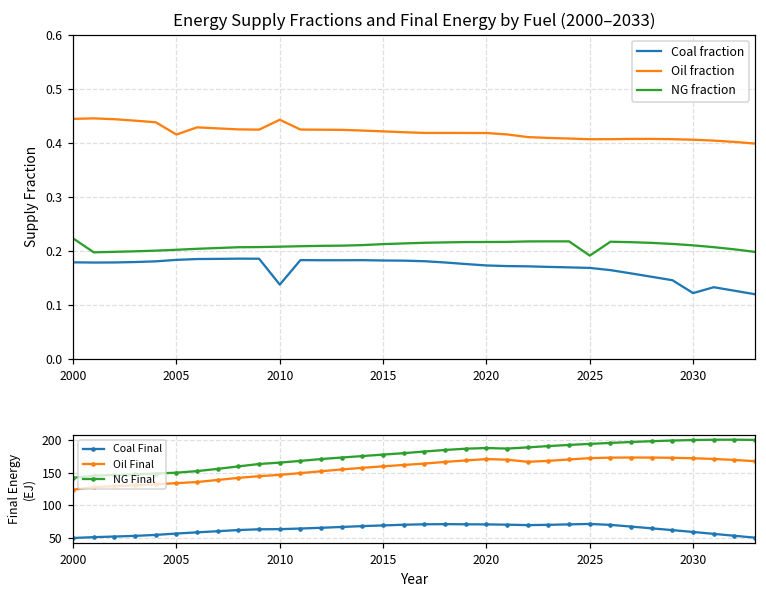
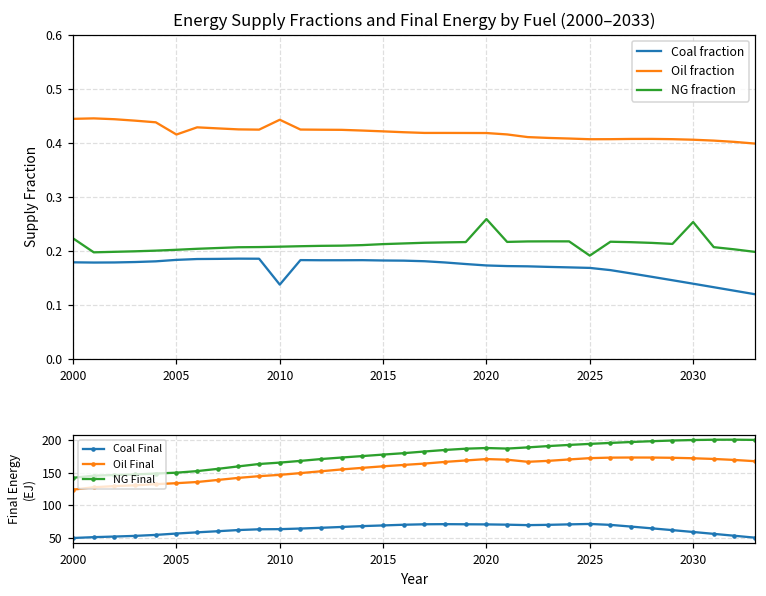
Energy Supply Fractions and Final Energy by Fuel (2000–2033), NG fraction, 2020: 0.22 -> 0.26
Energy Supply Fractions and Final Energy by Fuel (2000–2033), Coal fraction, 2030: 0.12 -> 0.14
Energy Supply Fractions and Final Energy by Fuel (2000–2033), NG fraction, 2030: 0.21 -> 0.25
